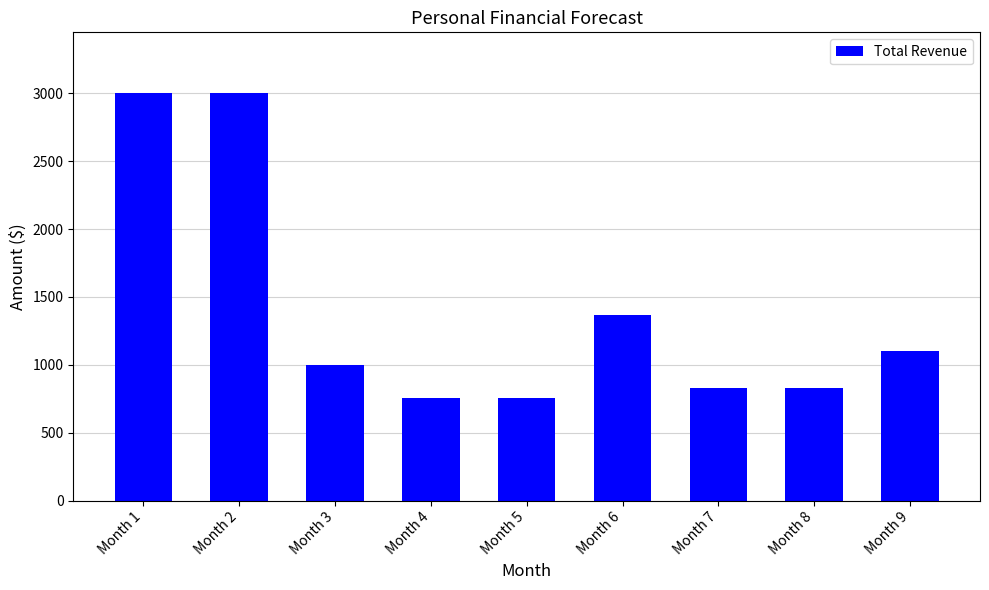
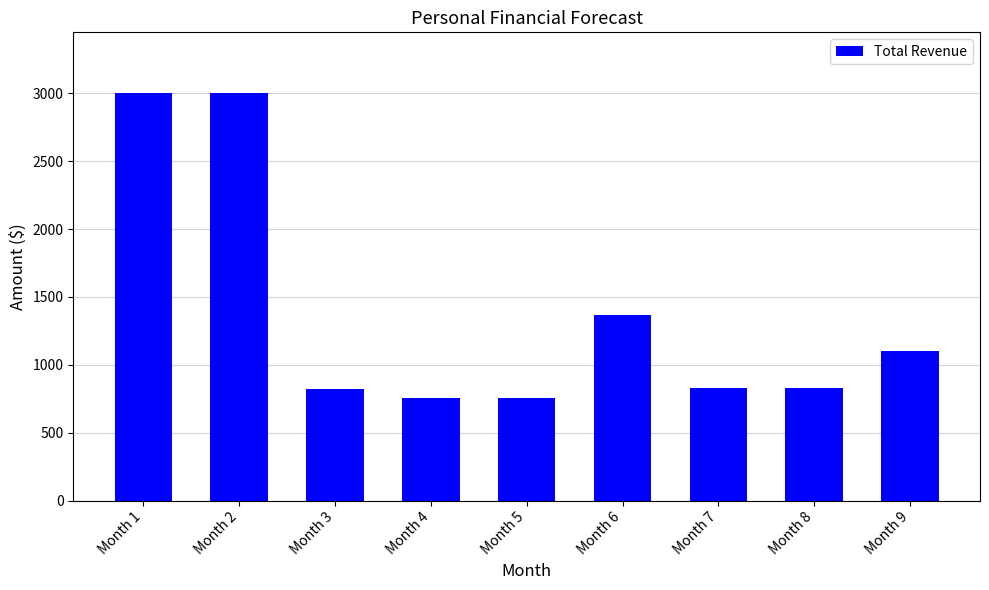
Month 3: 1000 -> 820
